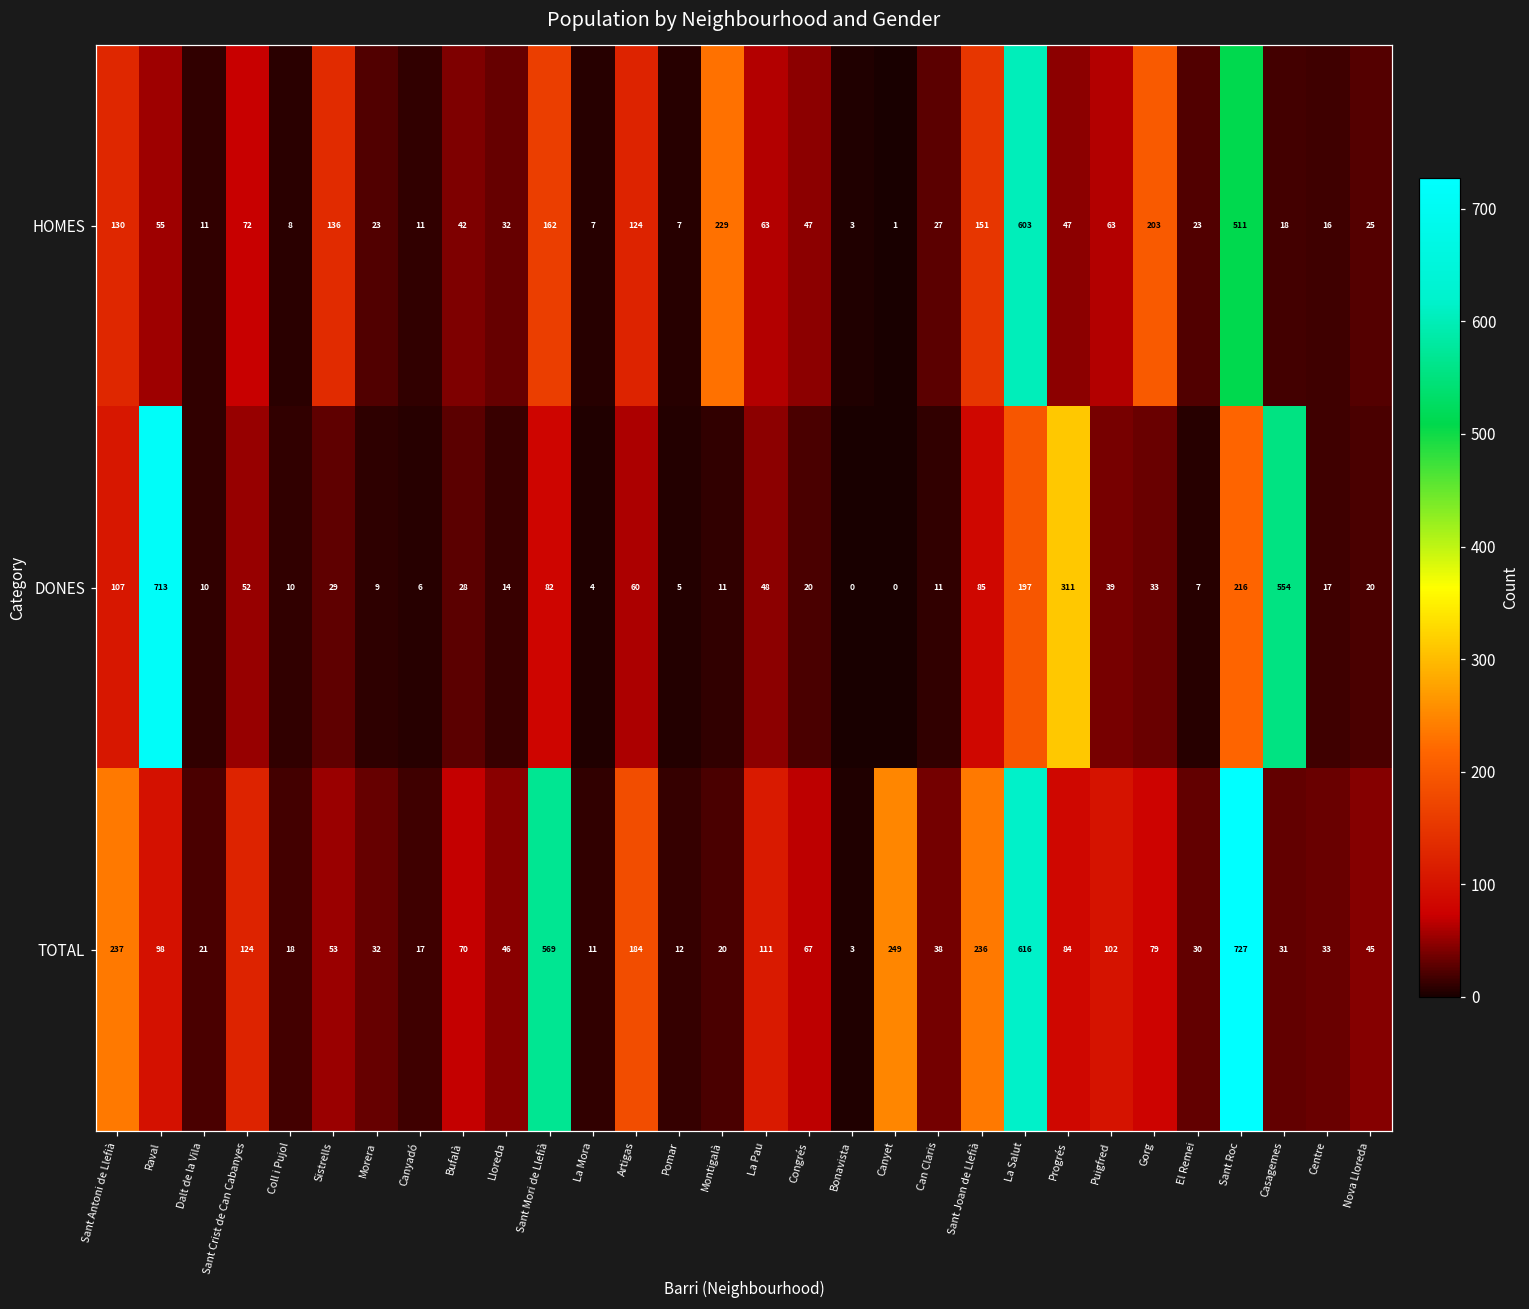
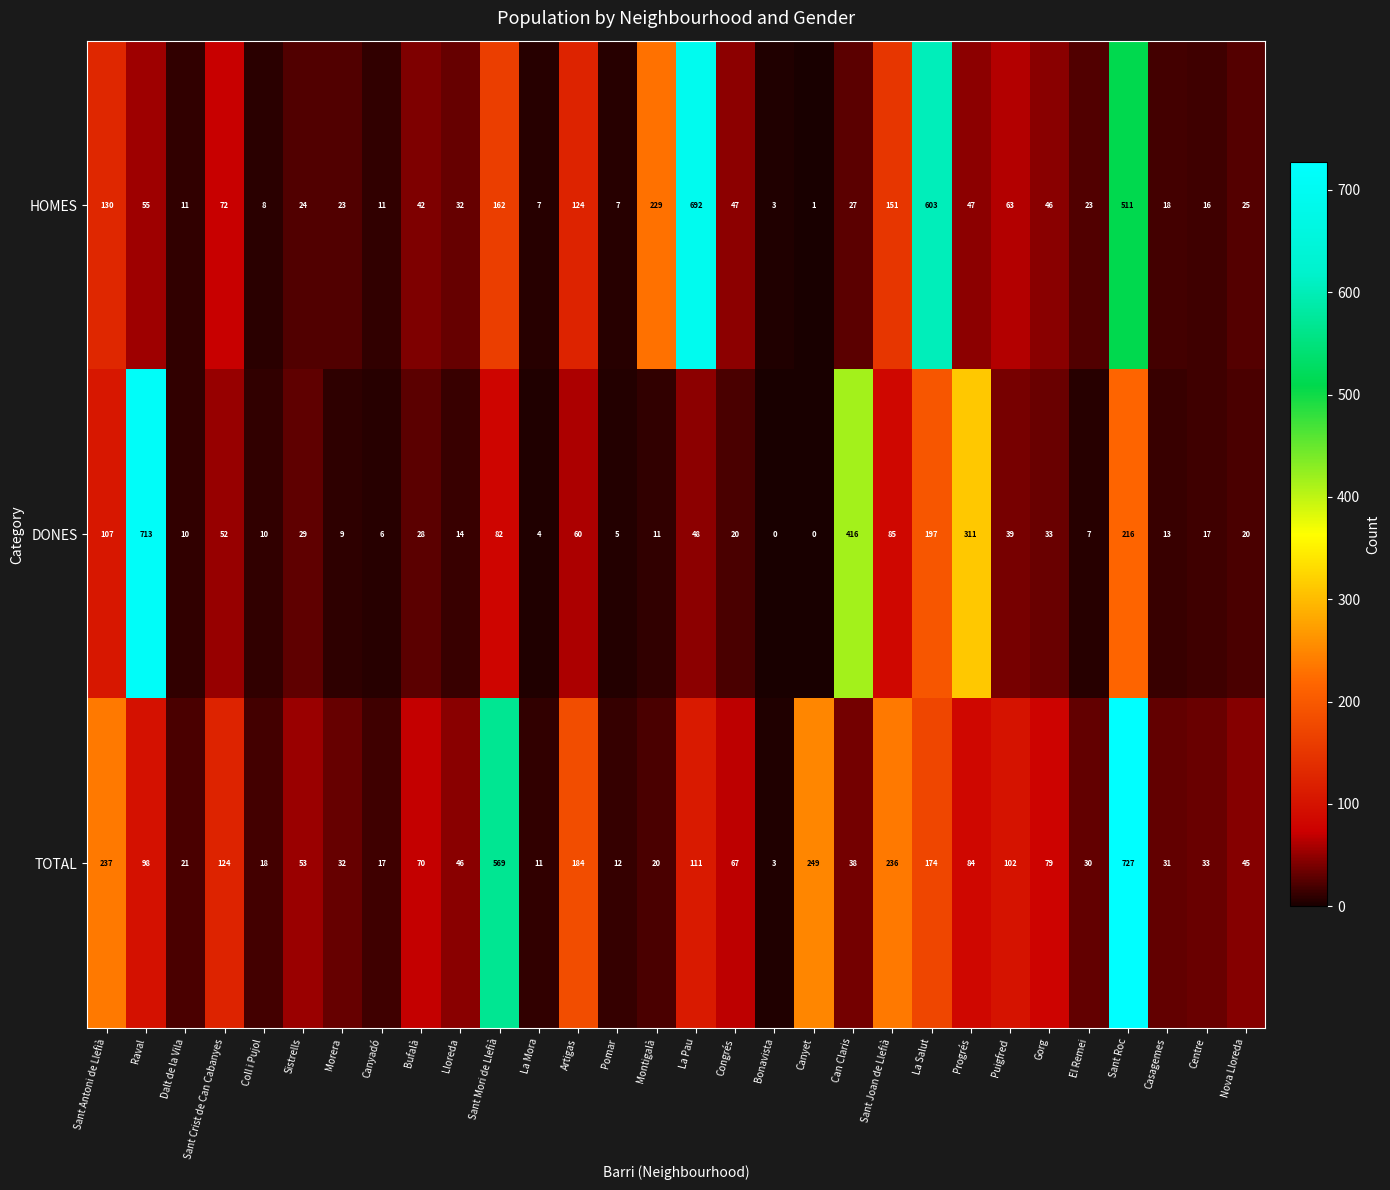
HOMES, Sistrells: 136 -> 24
HOMES, La Pau: 63 -> 692
HOMES, Gorg: 203 -> 46
DONES, Can Claris: 11 -> 416
DONES, Casagemes: 554 -> 13
TOTAL, La Salut: 616 -> 174
